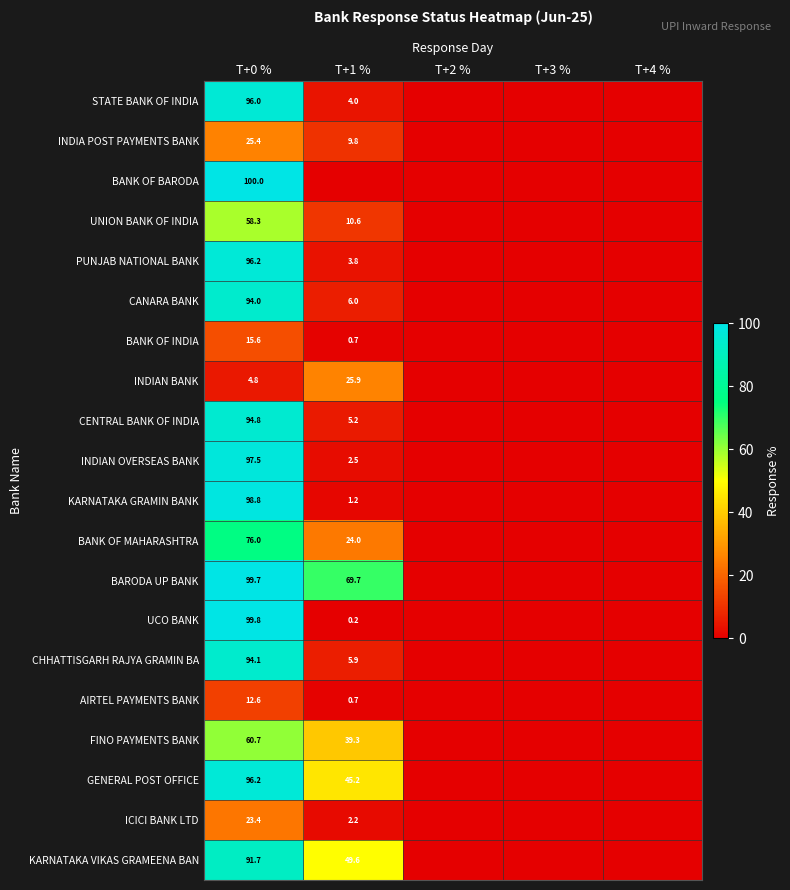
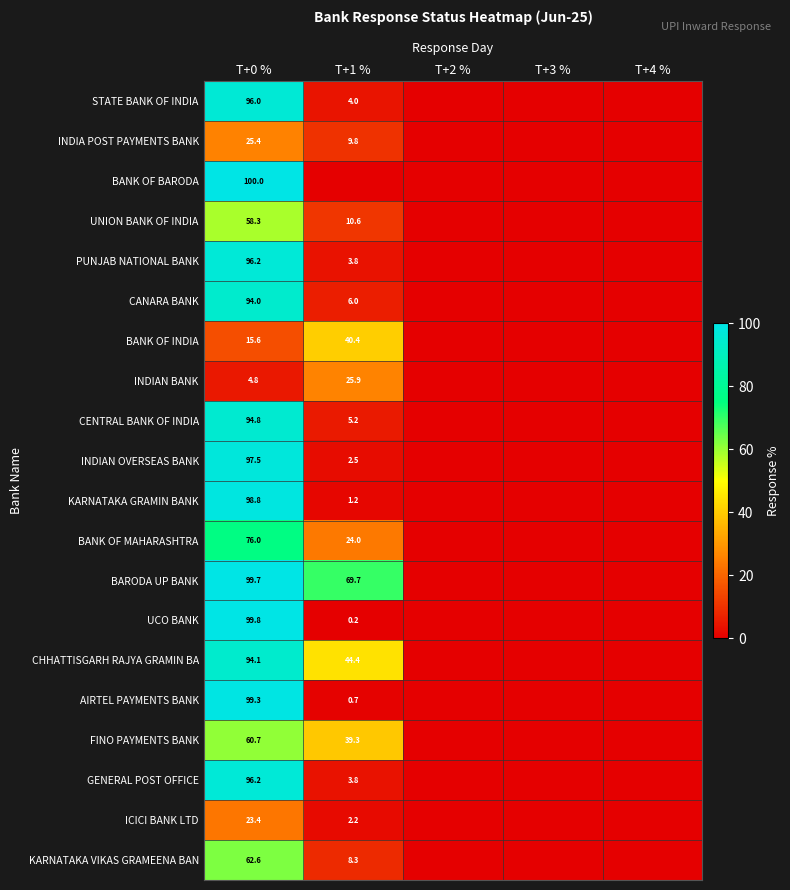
BANK OF INDIA, T+1 %: 0.7 -> 40.4
CHHATTISGARH RAJYA GRAMIN BA, T+1 %: 5.9 -> 44.4
AIRTEL PAYMENTS BANK, T+0 %: 12.6 -> 99.3
GENERAL POST OFFICE, T+1 %: 45.2 -> 3.8
KARNATAKA VIKAS GRAMEENA BAN, T+0 %: 91.7 -> 62.6
KARNATAKA VIKAS GRAMEENA BAN, T+1 %: 49.6 -> 8.3
